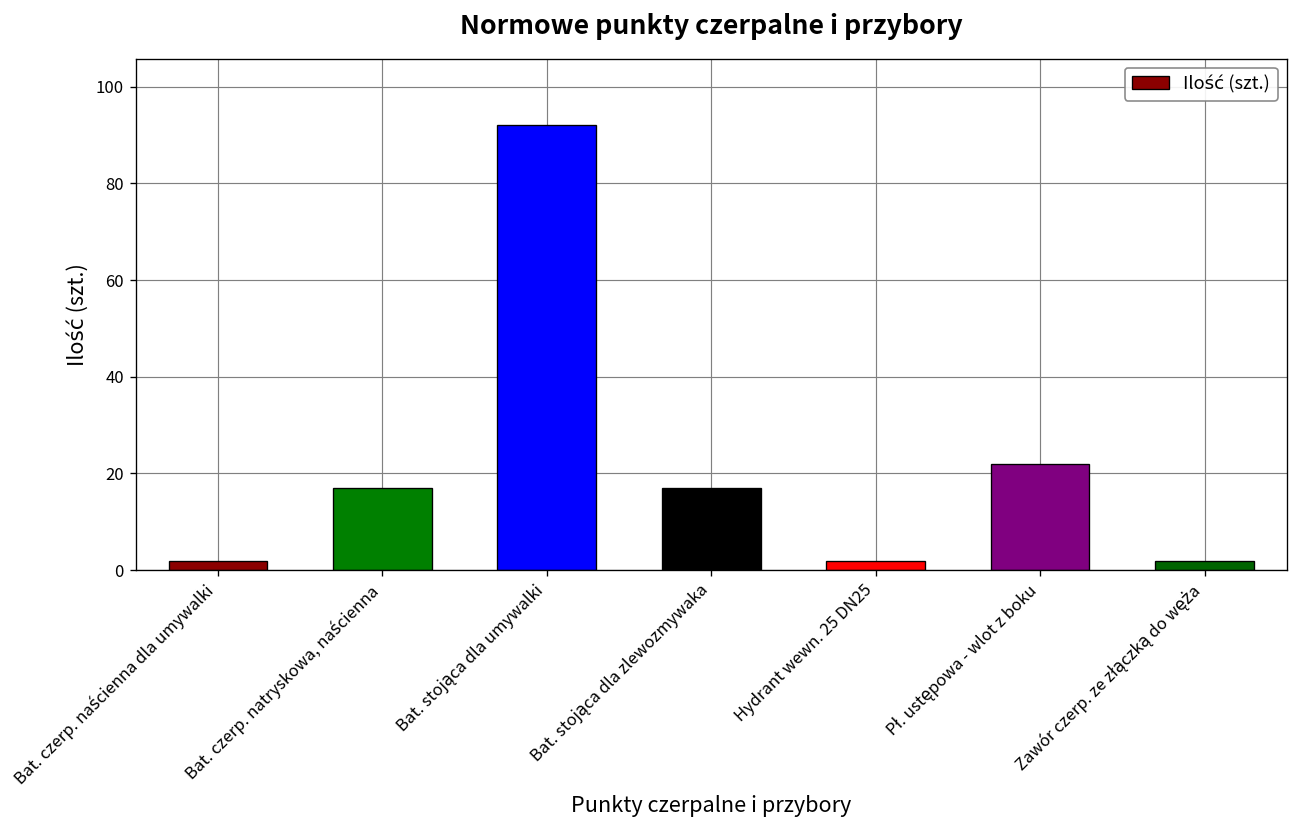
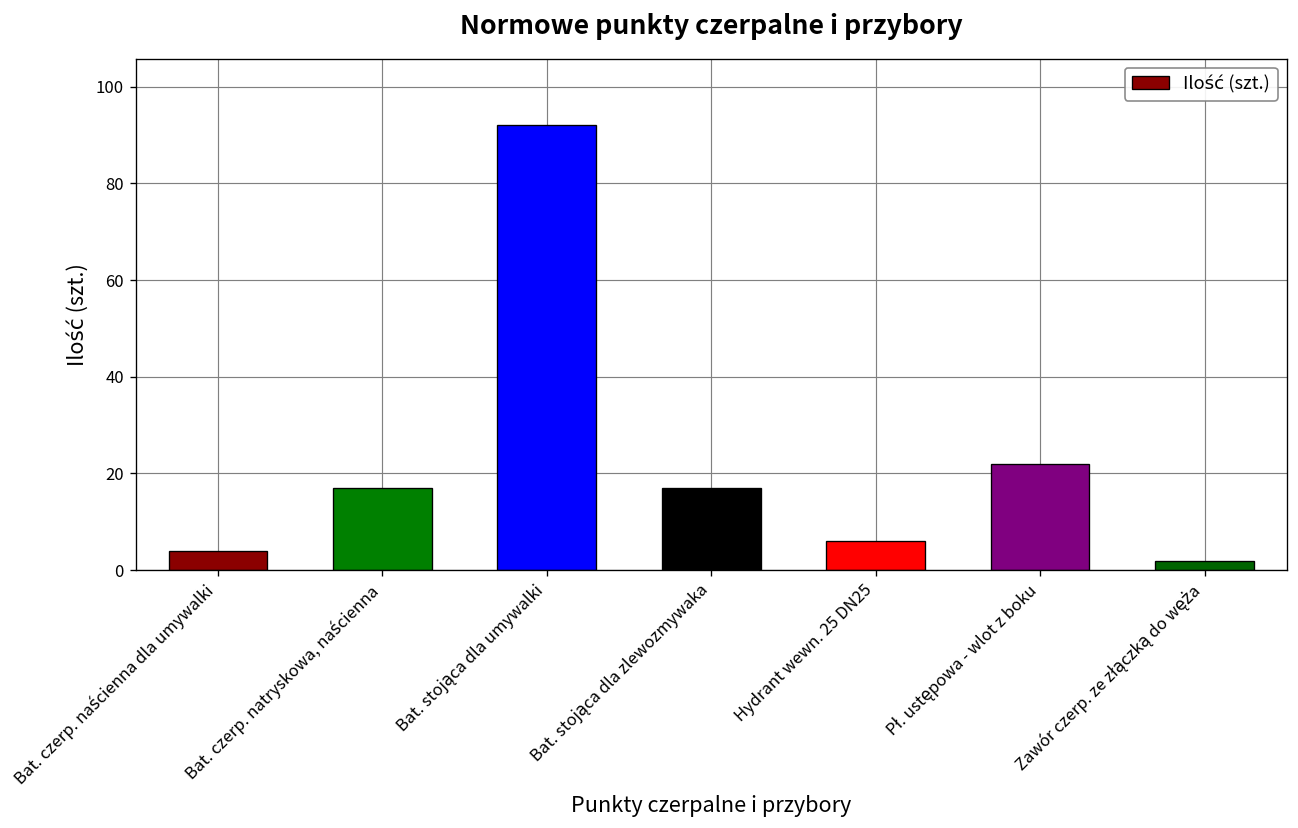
Bat. czerp. naścienna dla umywalki: 2 -> 4
Hydrant wewn. 25 DN25: 2 -> 6
